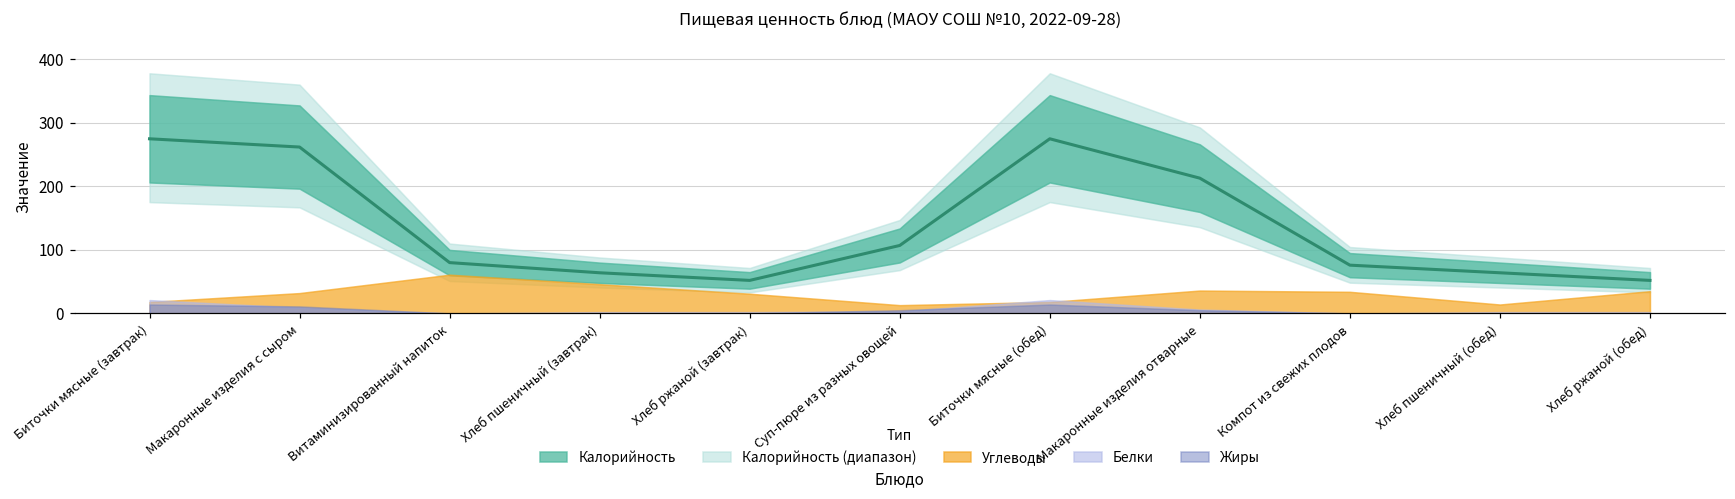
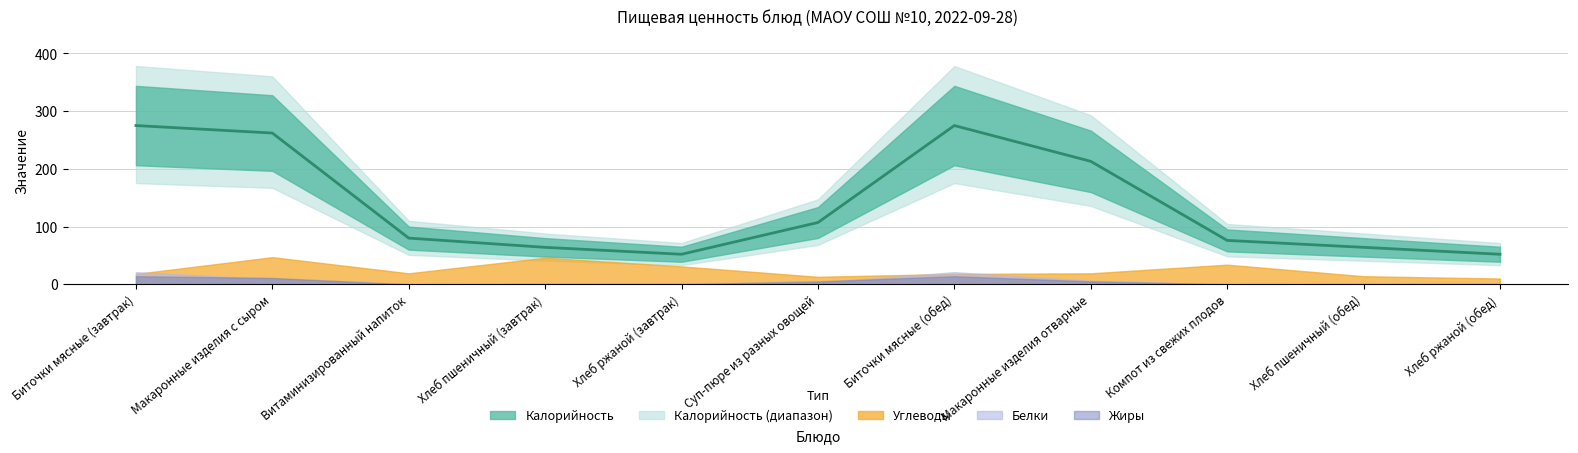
Углеводы, Макаронные изделия с сыром: 30 -> 50
Углеводы, Витаминизированный напиток: 60 -> 20
Углеводы, Макаронные изделия отварные: 40 -> 20
Углеводы, Хлеб ржаной (обед): 40 -> 10
